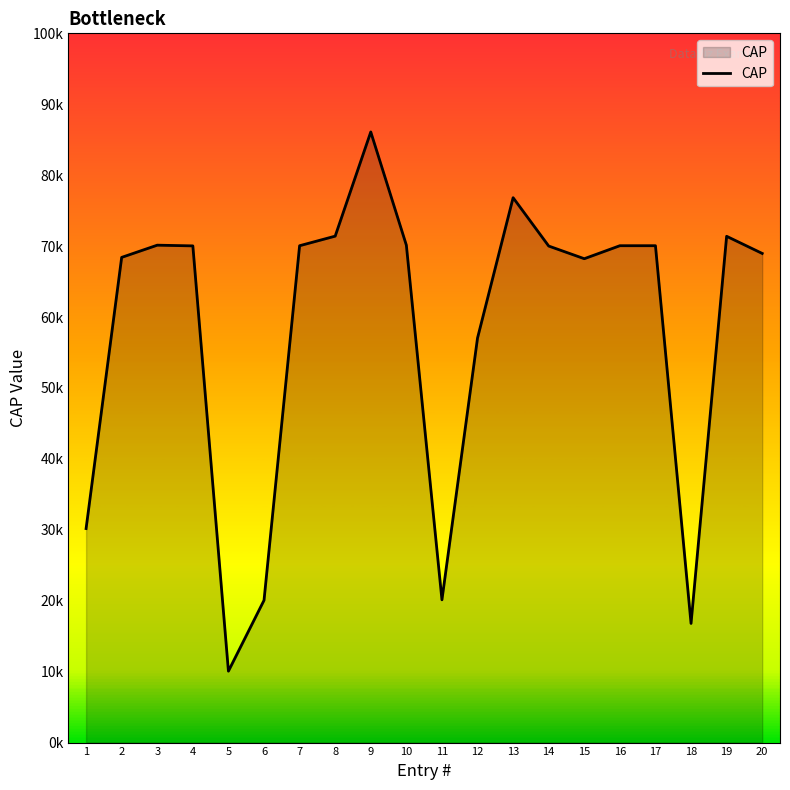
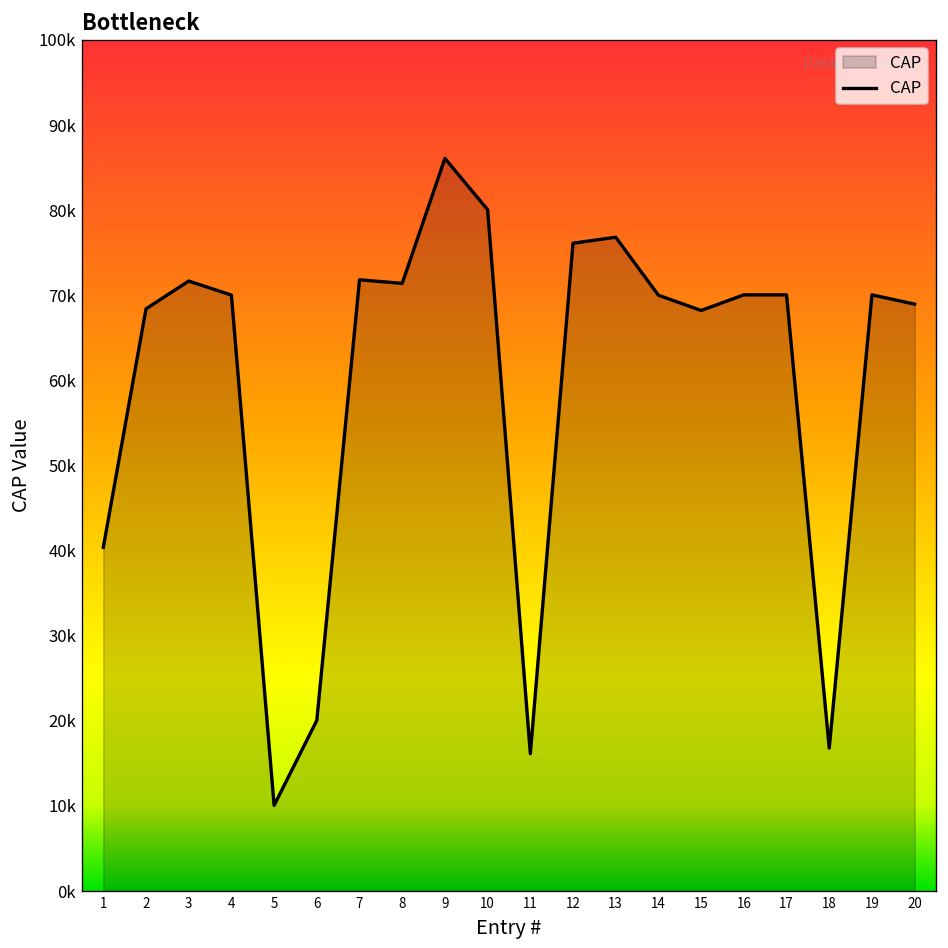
1: 30000 -> 40000
3: 70000 -> 72000
7: 70000 -> 72000
10: 70000 -> 80000
11: 20000 -> 16000
12: 57000 -> 76000
19: 71000 -> 70000
